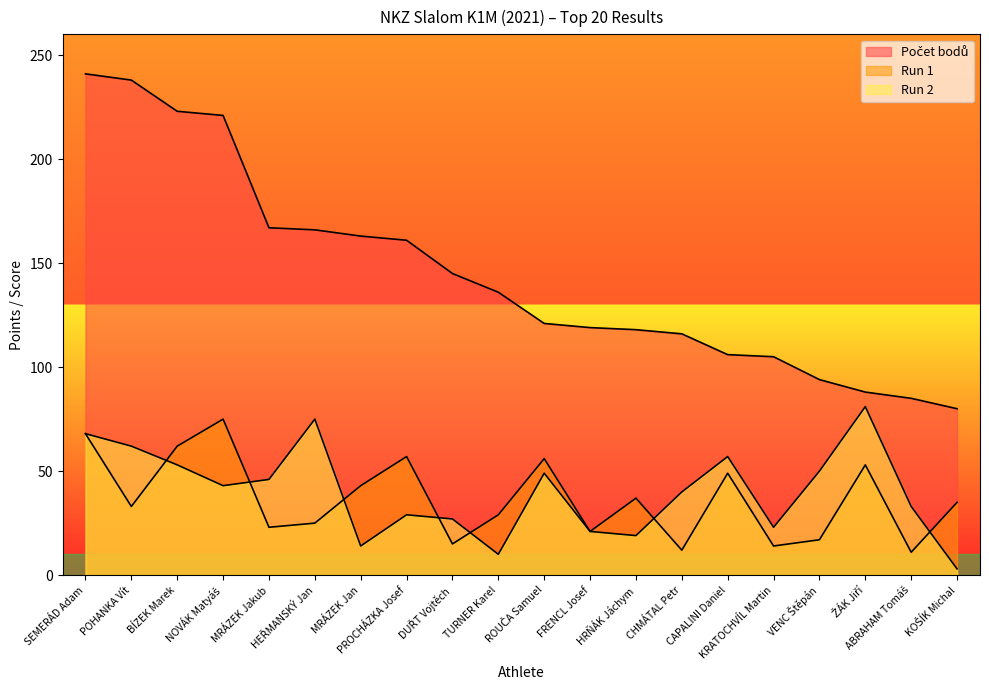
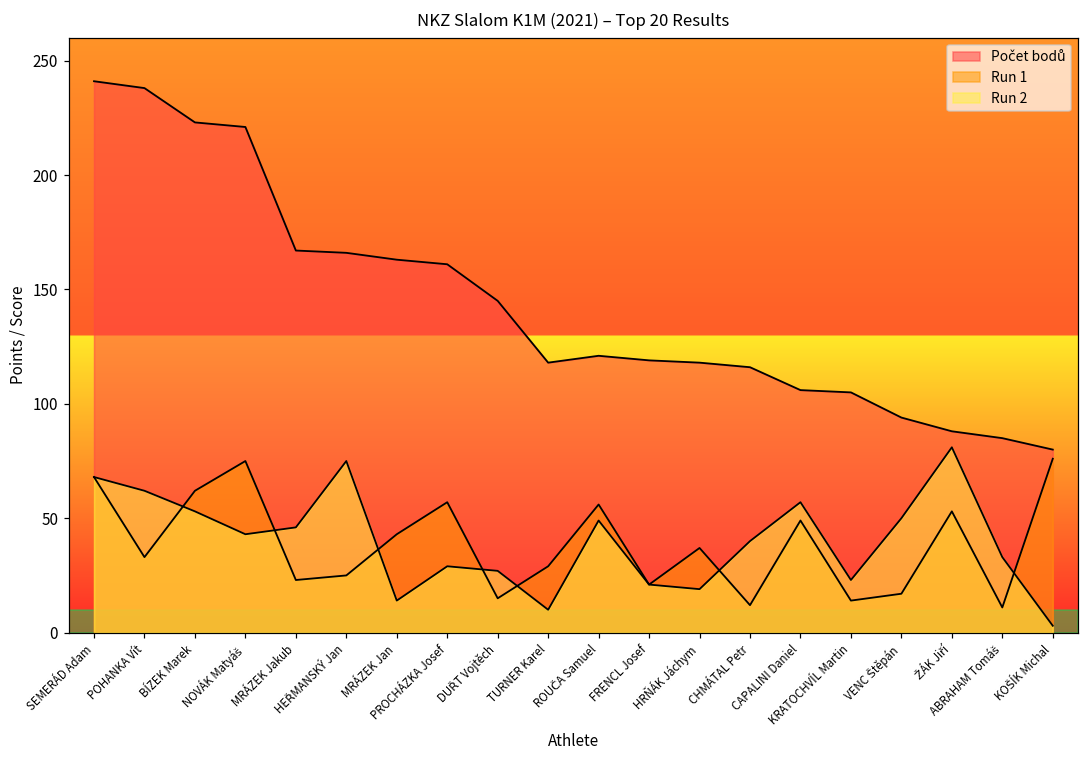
Počet bodů, TURNER Karel: 136 -> 118
Run 1, KOŠÍK Michal: 35 -> 76
